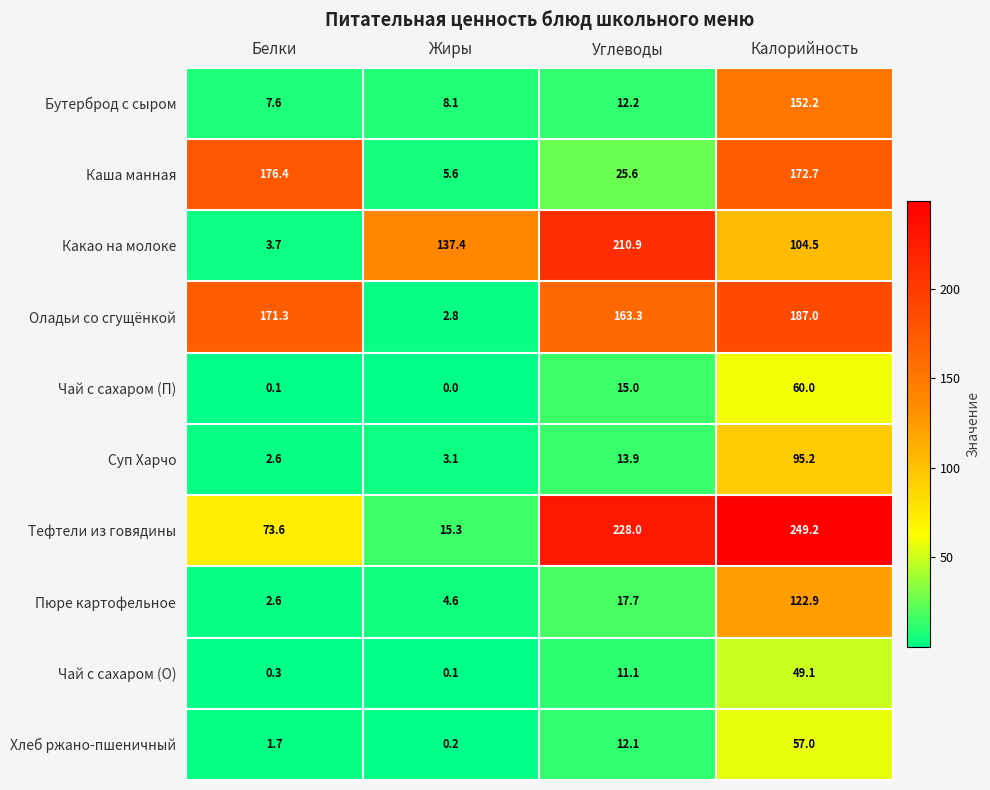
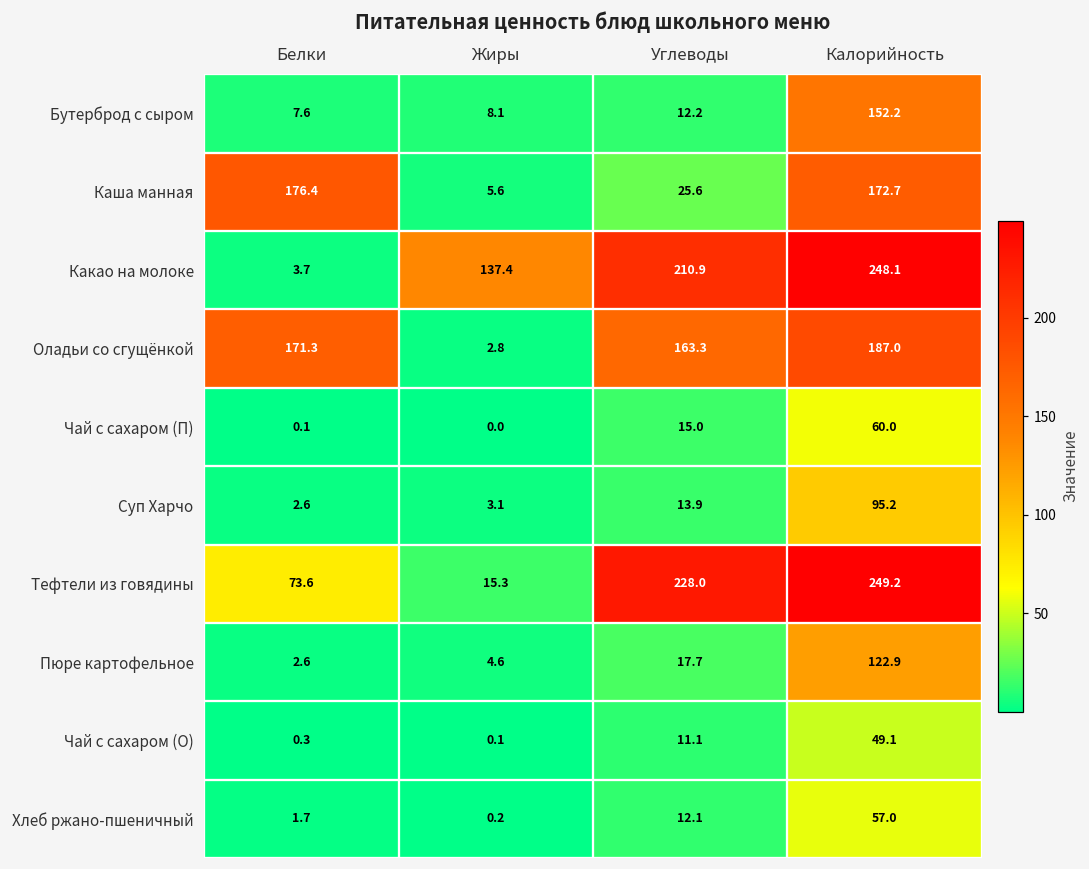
Какао на молоке, Калорийность: 104.5 -> 248.1
